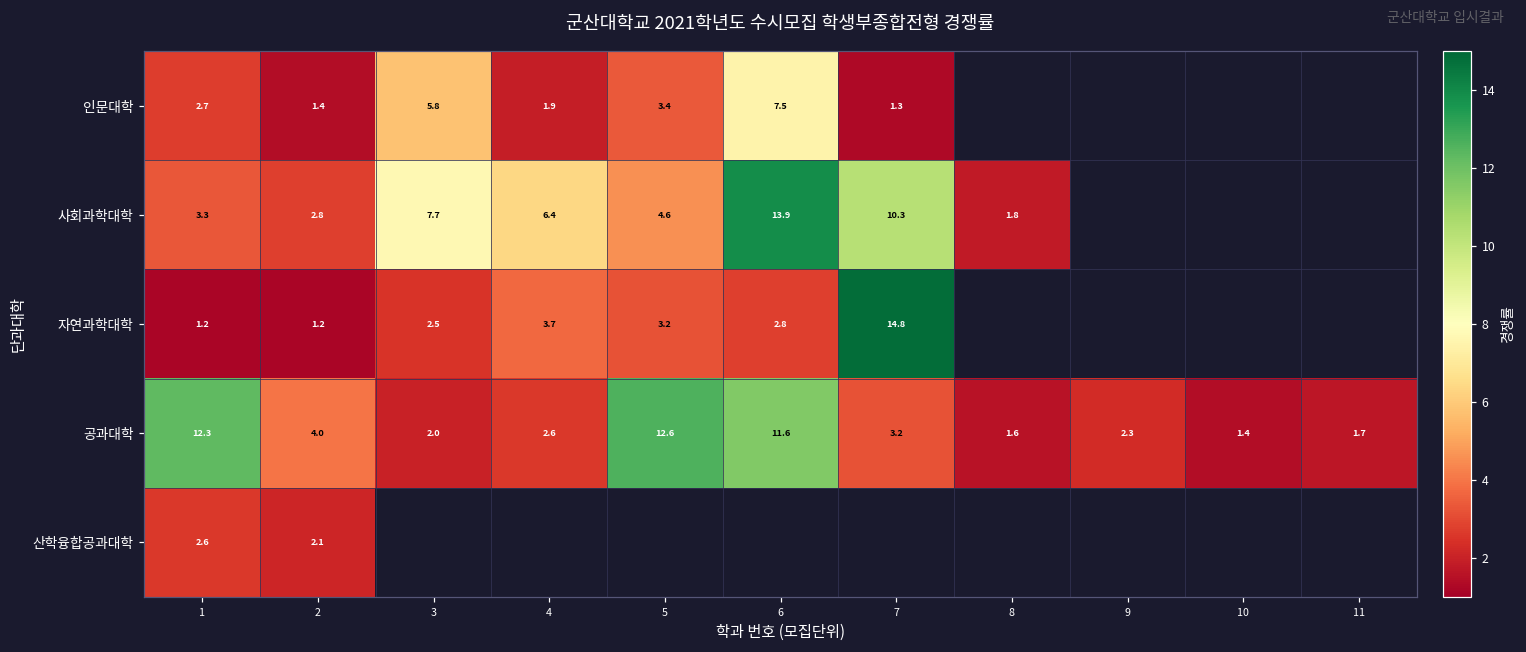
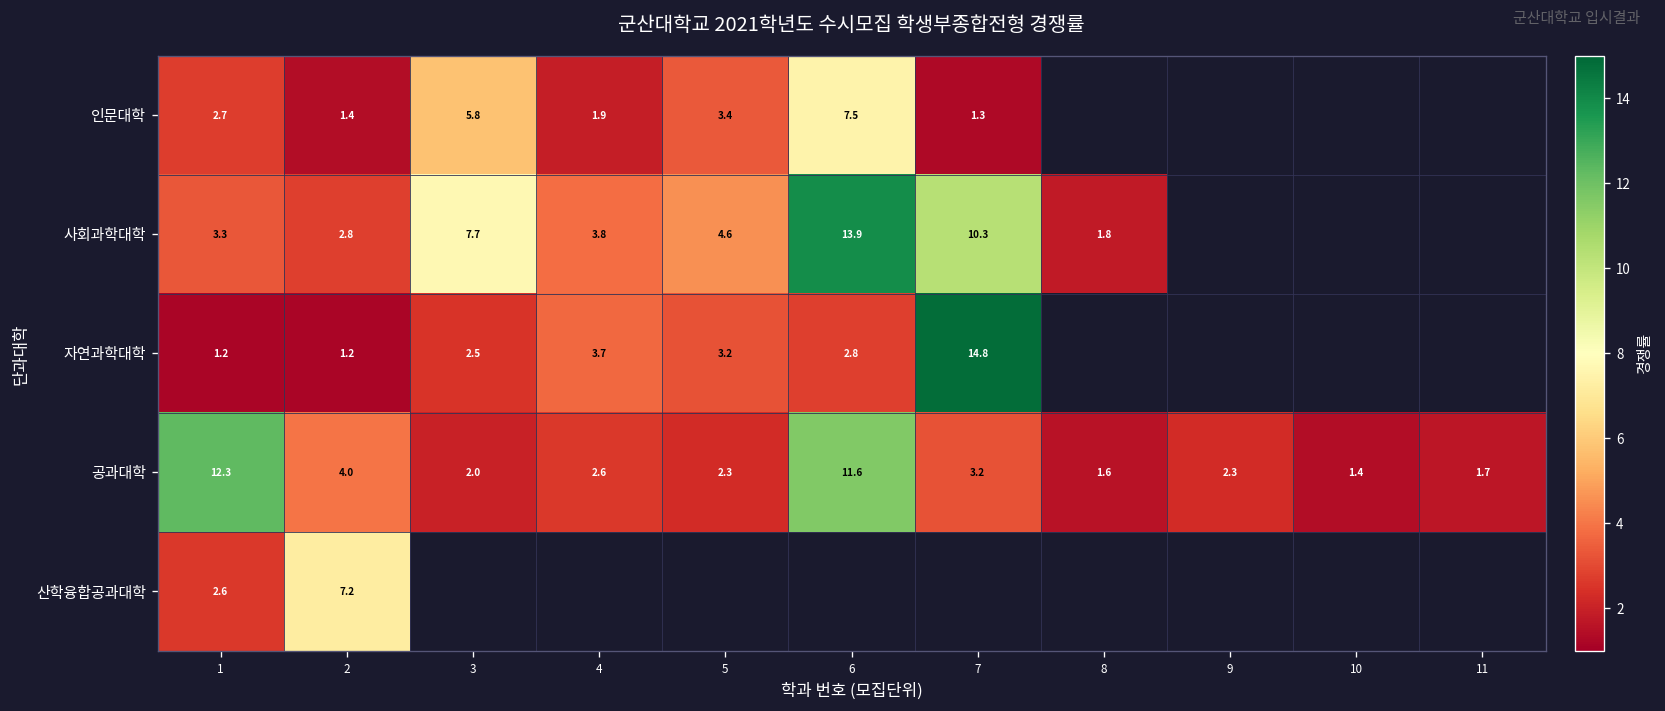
사회과학대학, 4: 6.4 -> 3.8
공과대학, 5: 12.6 -> 2.3
산학융합공과대학, 2: 2.1 -> 7.2
